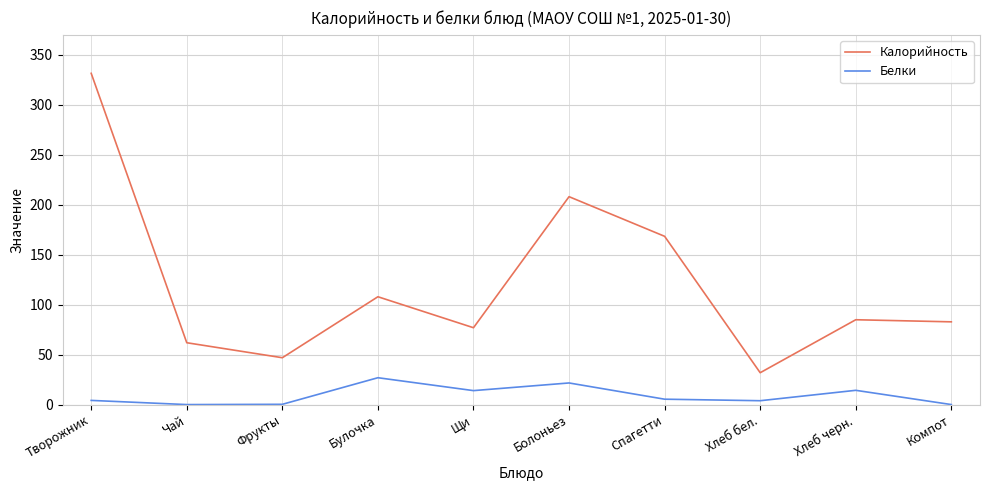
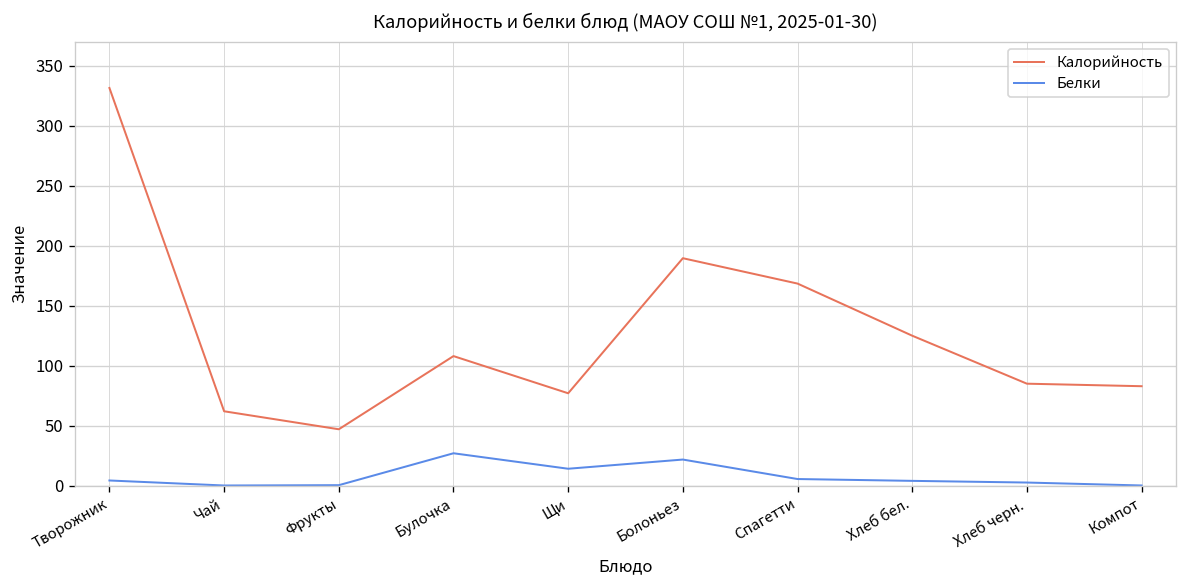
Калорийность, Болоньез: 210 -> 190
Калорийность, Хлеб бел.: 30 -> 130
Белки, Хлеб черн.: 10 -> 0
